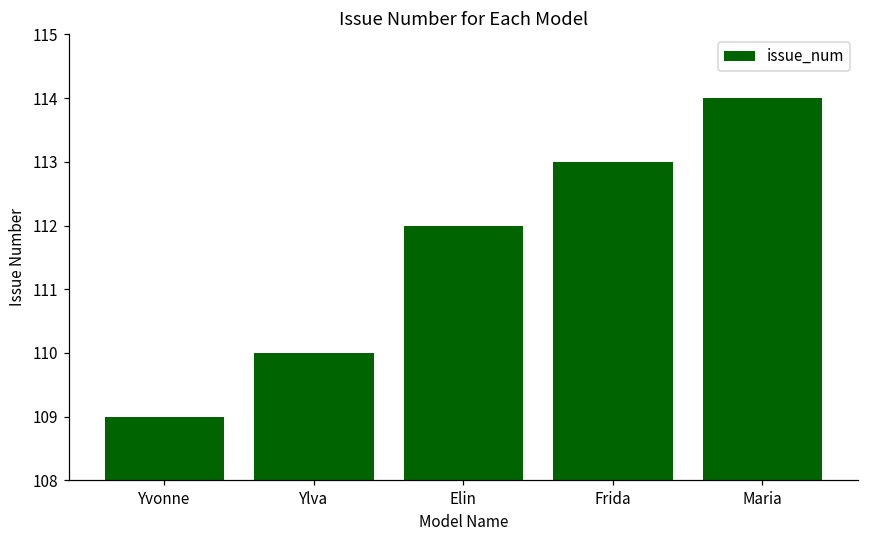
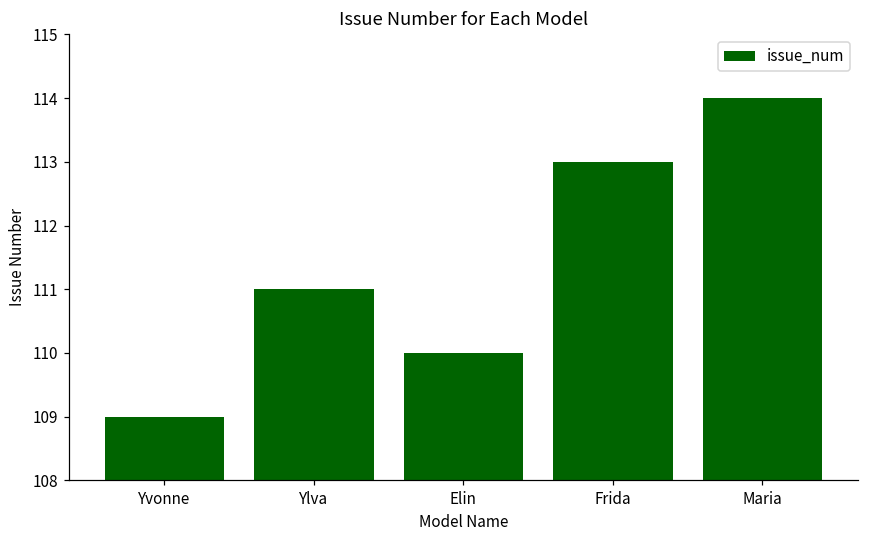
Ylva: 110 -> 111
Elin: 112 -> 110
